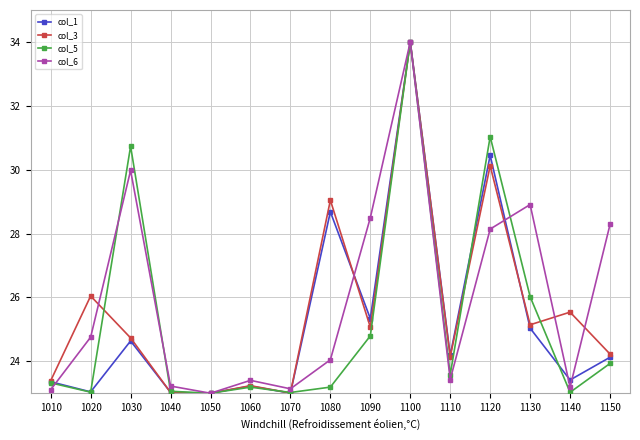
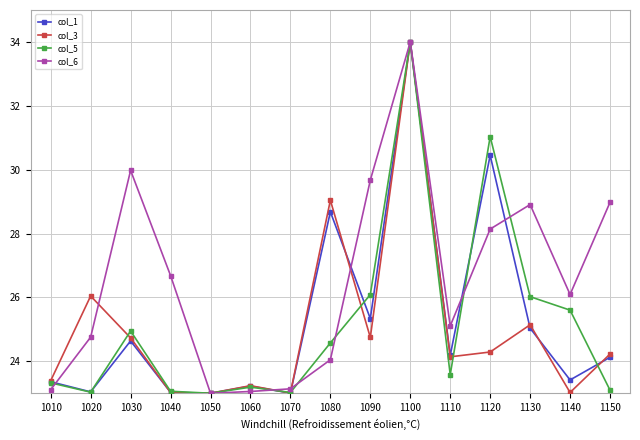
col_5, 1030: 30.7 -> 24.9
col_6, 1040: 23.2 -> 26.7
col_6, 1060: 23.4 -> 23.1
col_5, 1080: 23.2 -> 24.6
col_3, 1090: 25.1 -> 24.7
col_5, 1090: 24.8 -> 26.1
col_6, 1090: 28.5 -> 29.7
col_6, 1110: 23.4 -> 25.1
col_3, 1120: 30.1 -> 24.3
col_3, 1140: 25.5 -> 23.0
col_5, 1140: 23.0 -> 25.6
col_6, 1140: 23.2 -> 26.1
col_5, 1150: 23.9 -> 23.1
col_6, 1150: 28.3 -> 29.0
